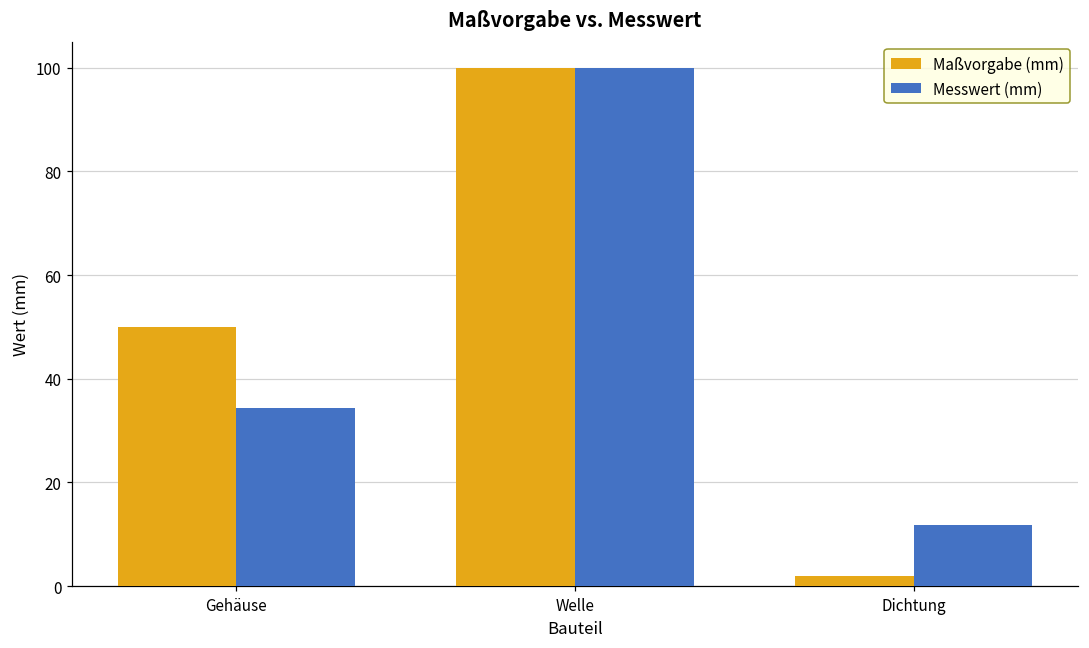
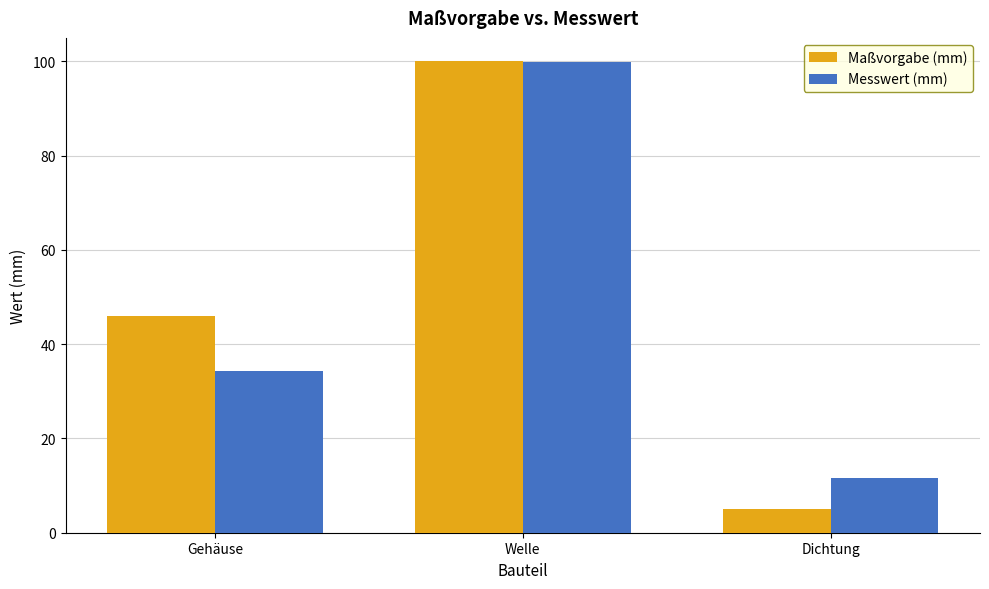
Maßvorgabe (mm), Gehäuse: 50 -> 46
Maßvorgabe (mm), Dichtung: 2 -> 5
